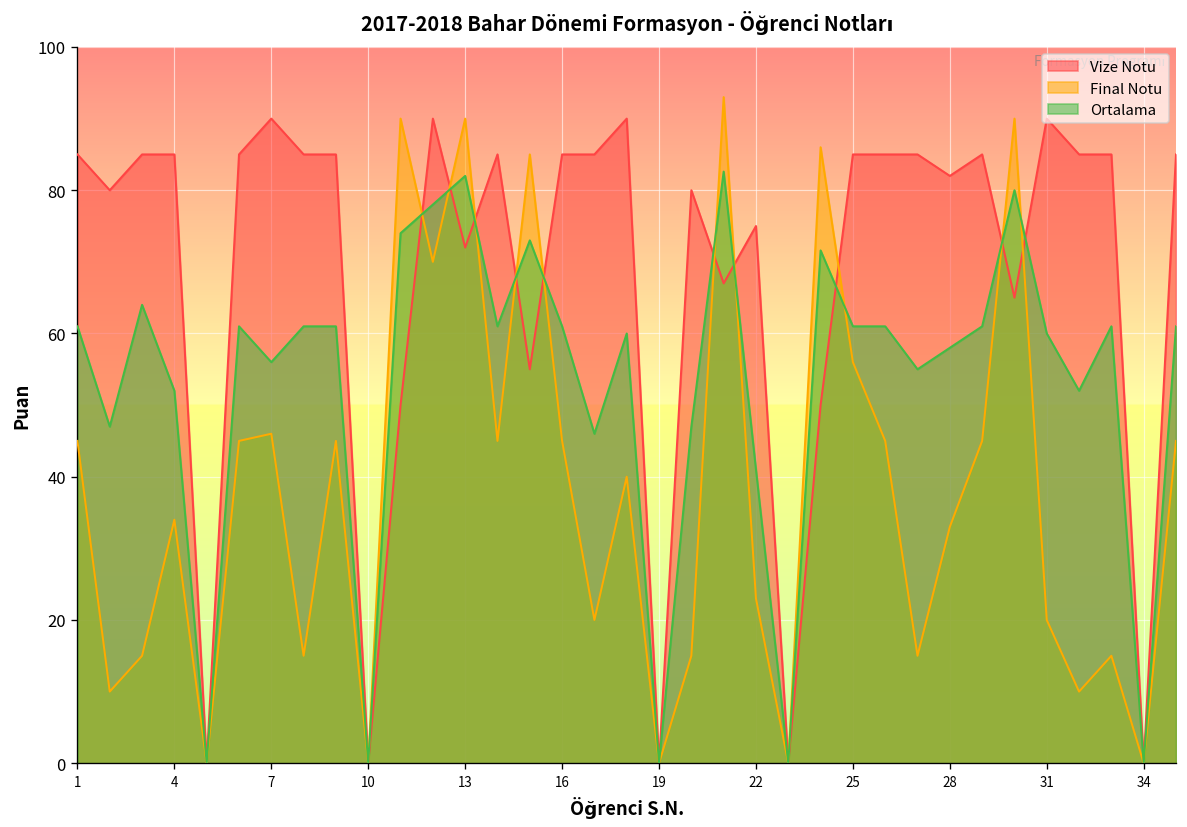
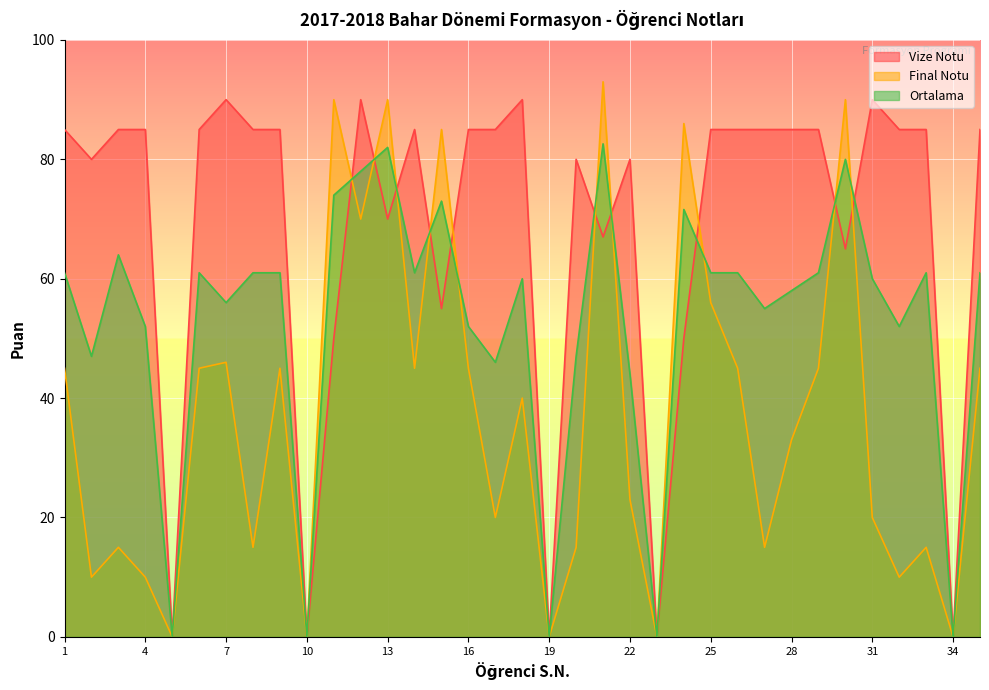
Final Notu, 4: 34 -> 10
Vize Notu, 13: 72 -> 70
Ortalama, 16: 61 -> 52
Vize Notu, 22: 75 -> 80
Ortalama, 22: 41 -> 44
Vize Notu, 28: 82 -> 85
